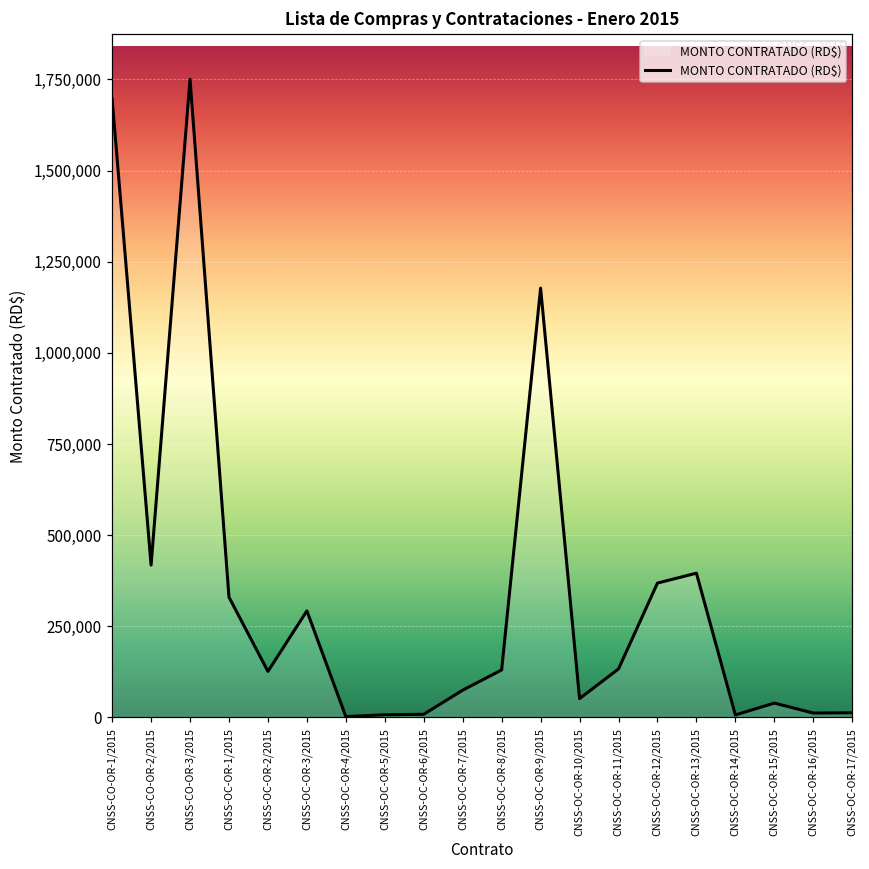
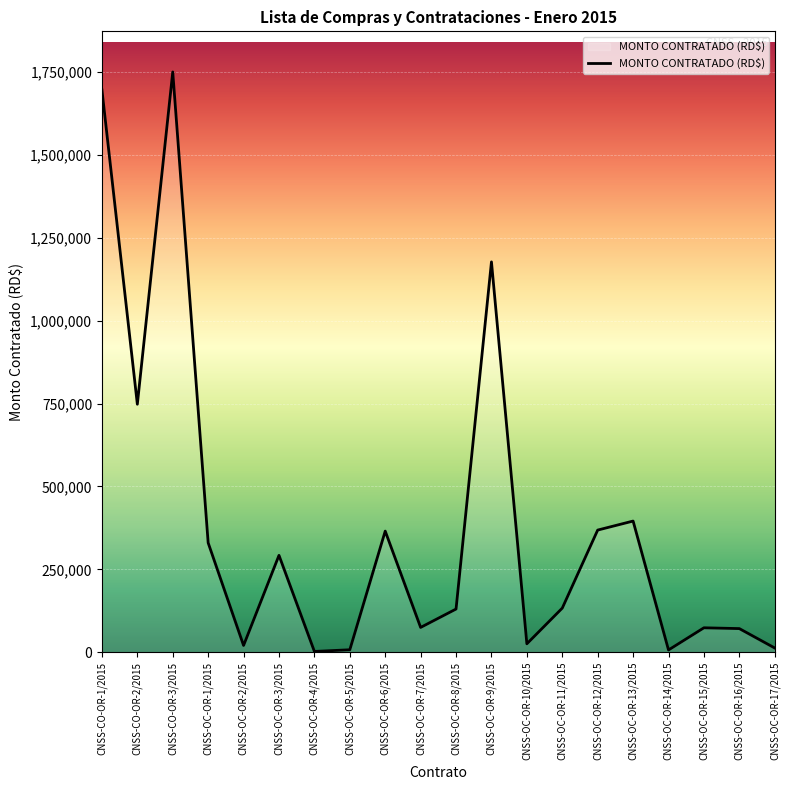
CNSS-CO-OR-2/2015: 420,000 -> 750,000
CNSS-OC-OR-2/2015: 130,000 -> 20,000
CNSS-OC-OR-6/2015: 10,000 -> 370,000
CNSS-OC-OR-10/2015: 50,000 -> 30,000
CNSS-OC-OR-15/2015: 40,000 -> 70,000
CNSS-OC-OR-16/2015: 10,000 -> 70,000
